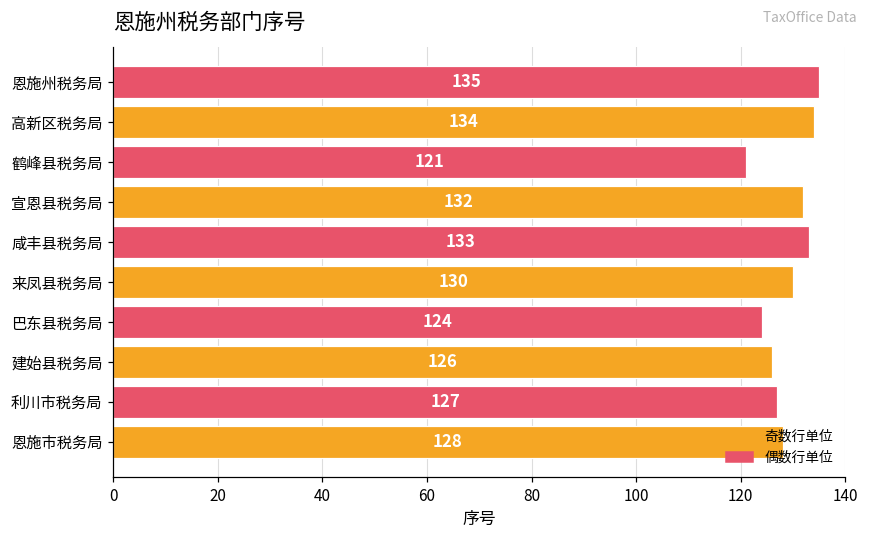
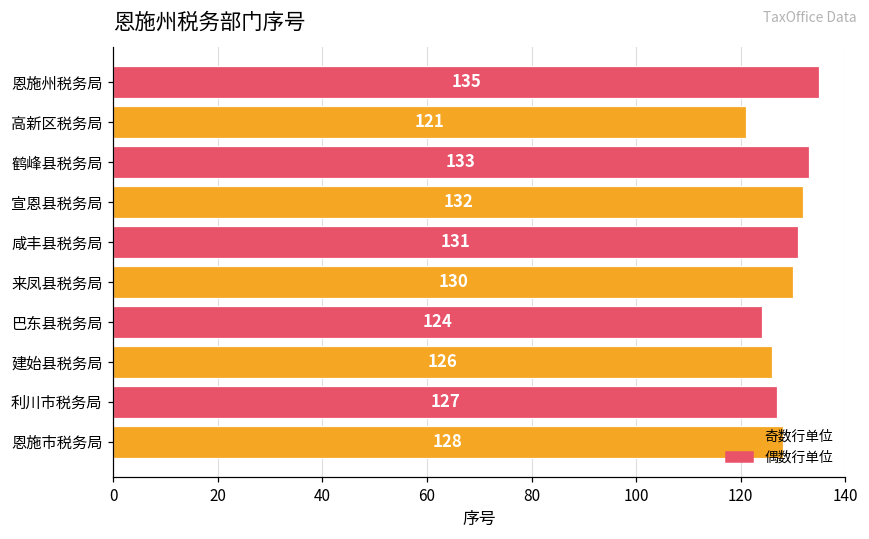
高新区税务局: 134 -> 121
鹤峰县税务局: 121 -> 133
咸丰县税务局: 133 -> 131
